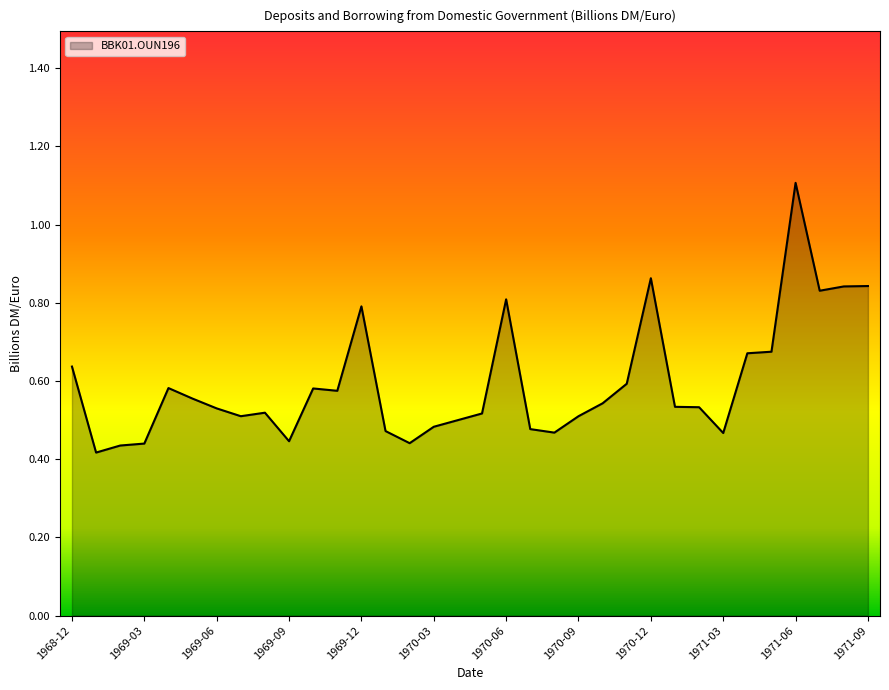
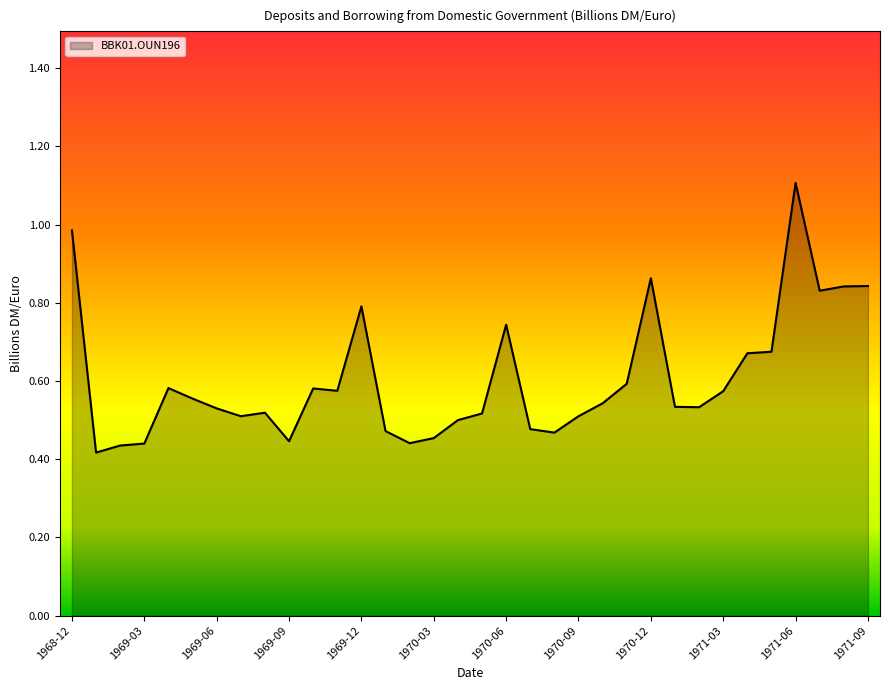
1968-12: 0.64 -> 0.99
1970-03: 0.48 -> 0.45
1970-06: 0.81 -> 0.74
1971-03: 0.47 -> 0.57
